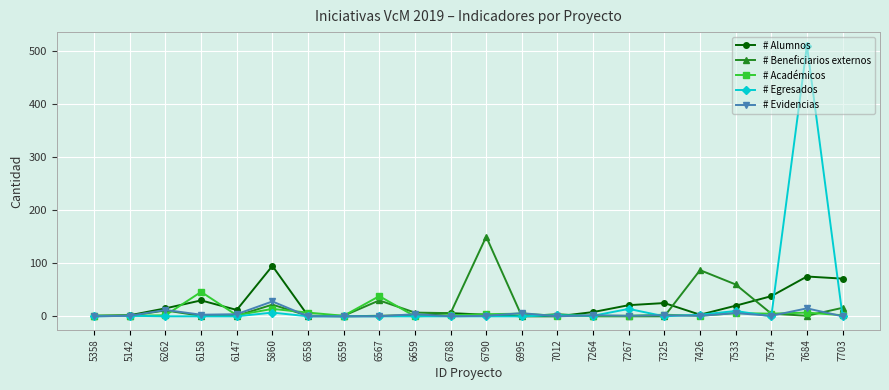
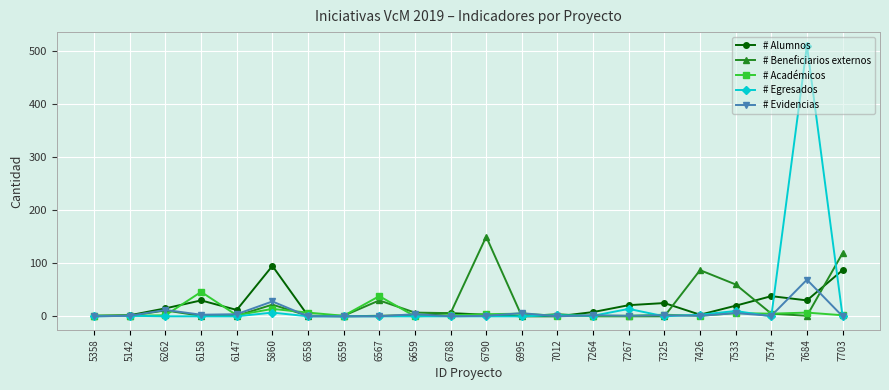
# Alumnos, 7684: 80 -> 30
# Evidencias, 7684: 20 -> 70
# Alumnos, 7703: 70 -> 90
# Beneficiarios externos, 7703: 20 -> 120
